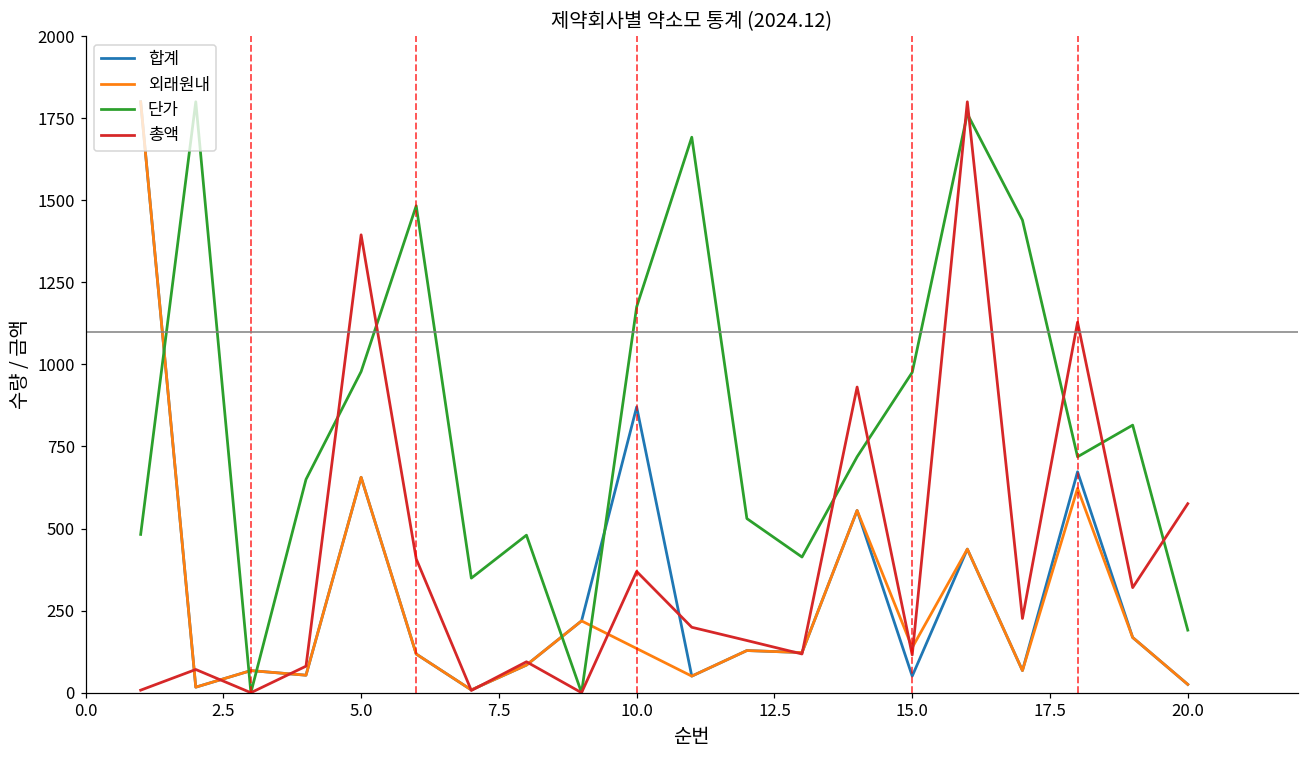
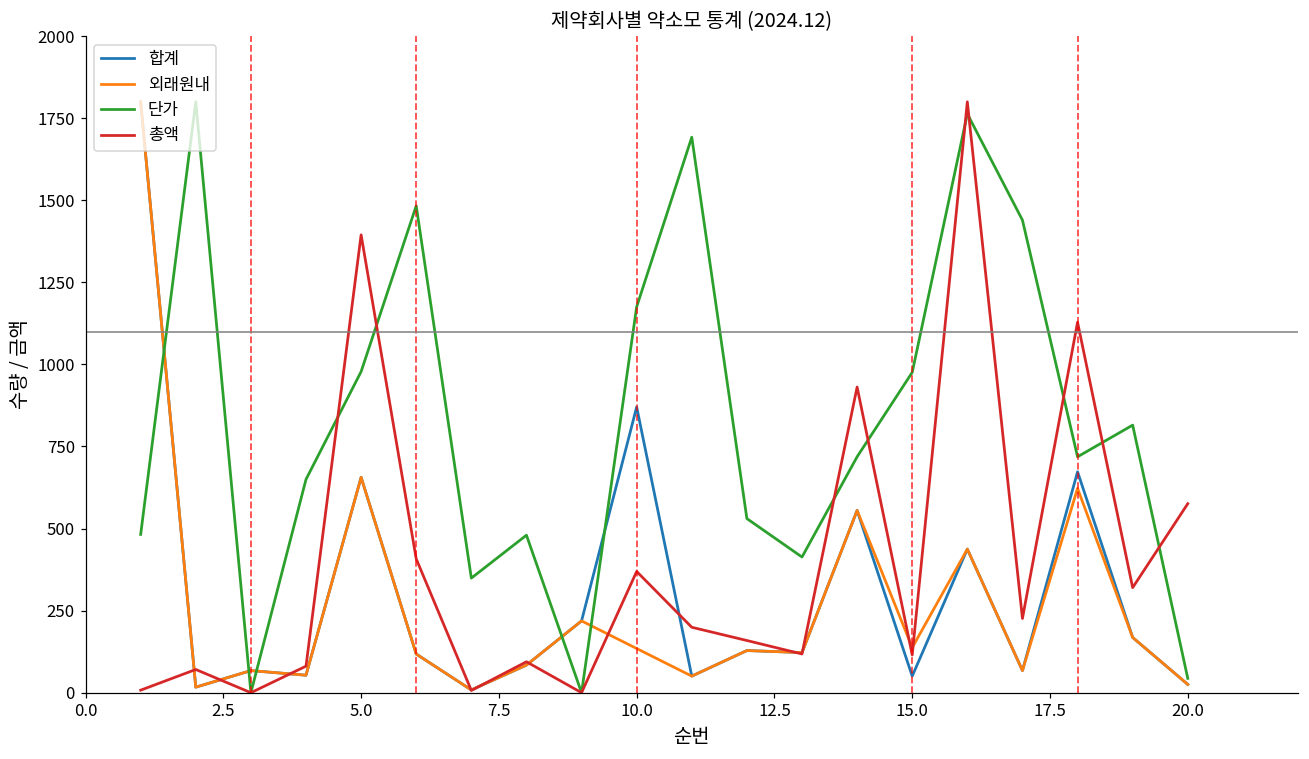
단가, 20.0: 190 -> 40
